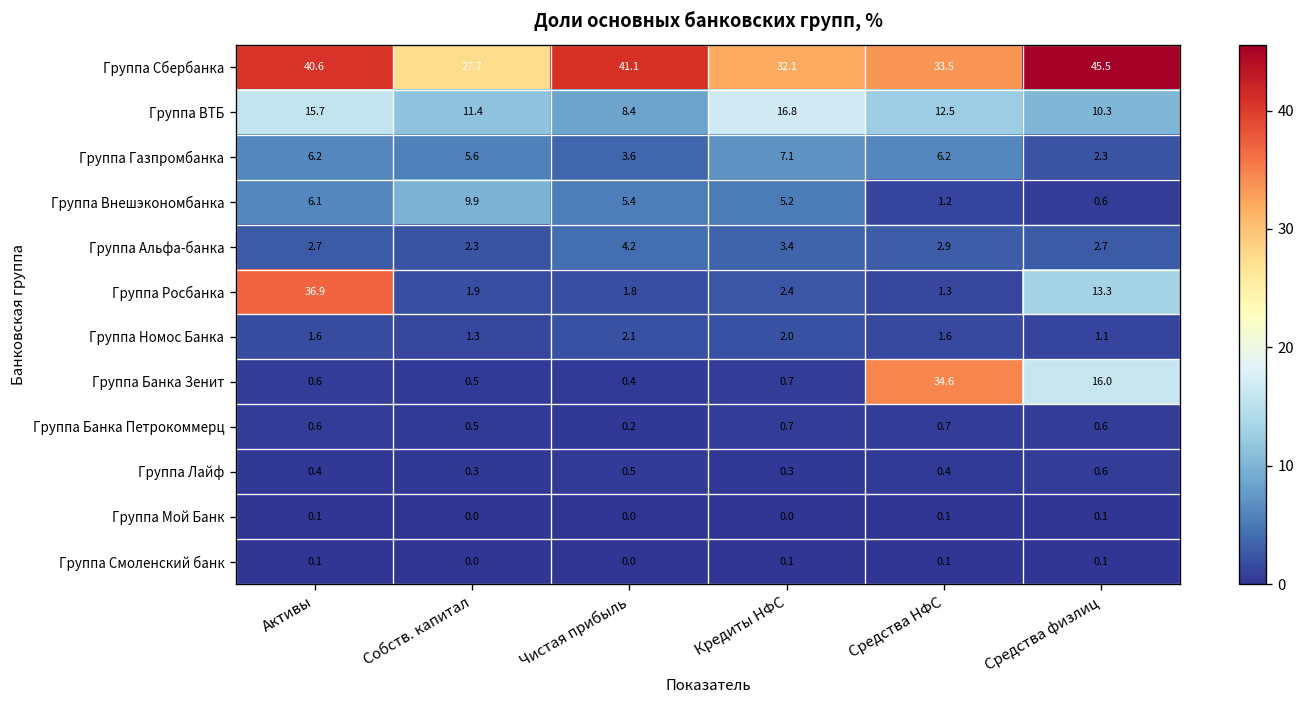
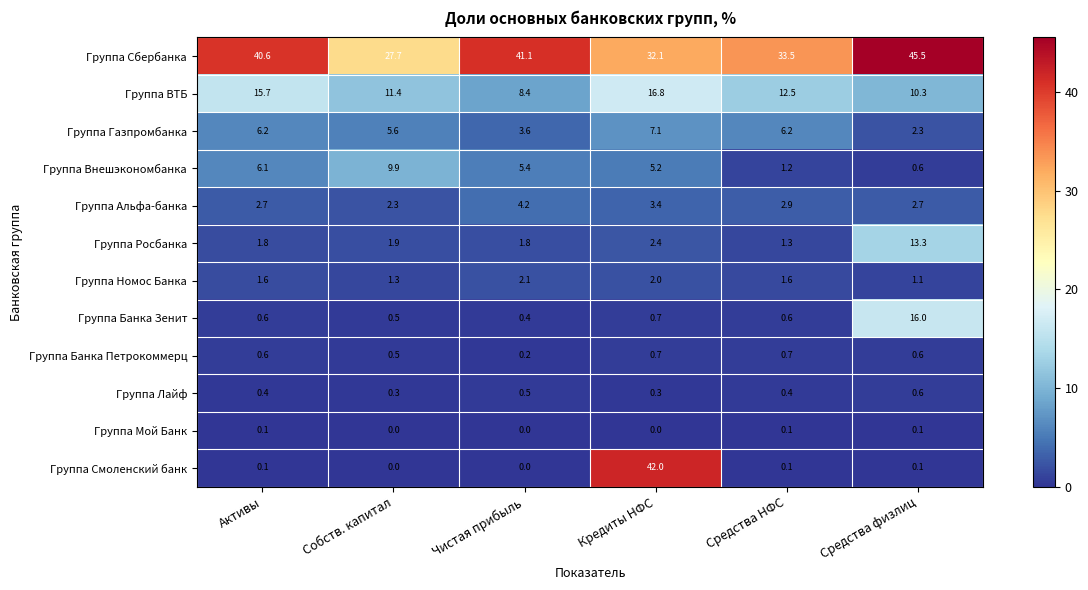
Группа Росбанка, Активы: 36.9 -> 1.8
Группа Банка Зенит, Средства НФС: 34.6 -> 0.6
Группа Смоленский банк, Кредиты НФС: 0.1 -> 42.0
